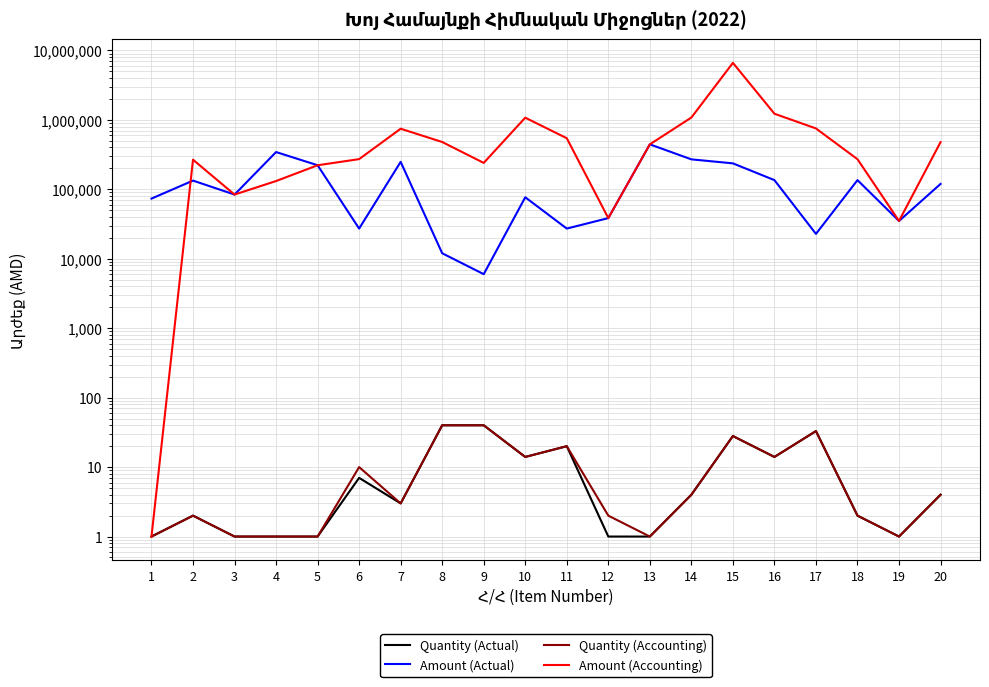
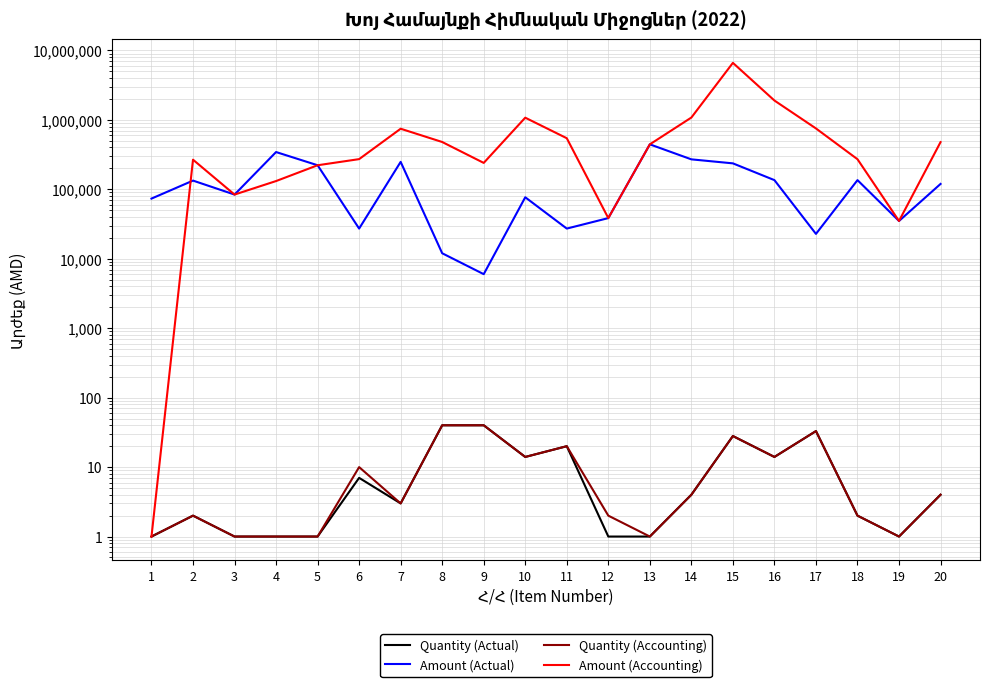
Amount (Accounting), 16: 1,200,000 -> 1,900,000
